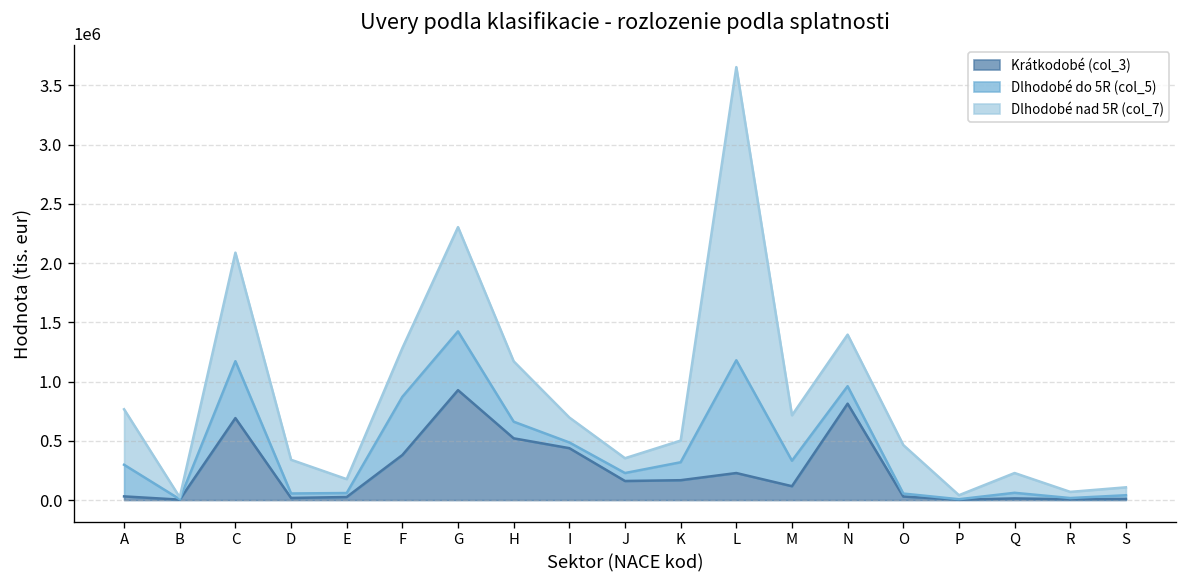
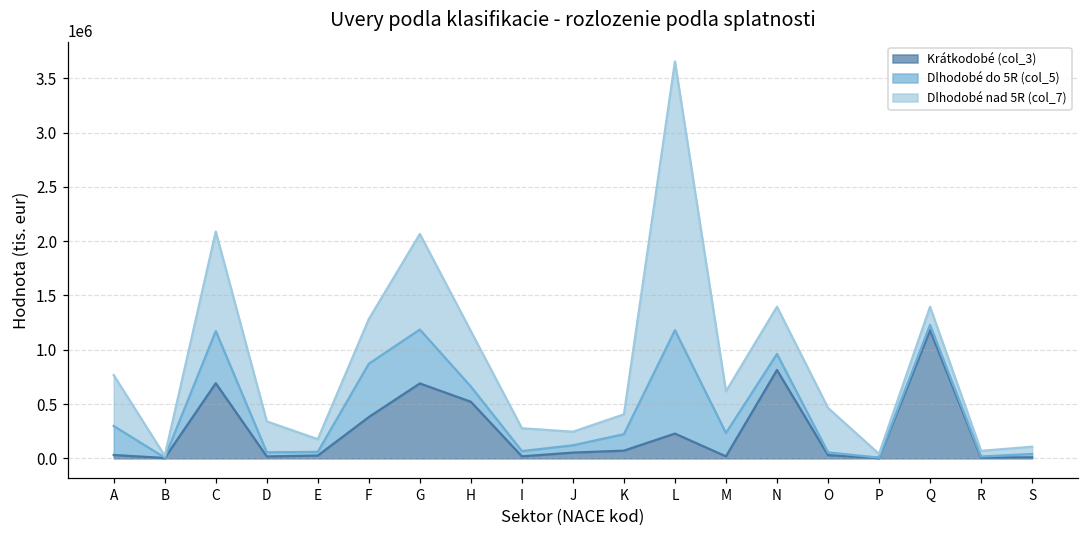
Krátkodobé (col_3), G: 900000 -> 700000
Krátkodobé (col_3), I: 400000 -> 0
Krátkodobé (col_3), J: 200000 -> 100000
Krátkodobé (col_3), K: 200000 -> 100000
Krátkodobé (col_3), M: 100000 -> 0
Krátkodobé (col_3), Q: 0 -> 1200000
